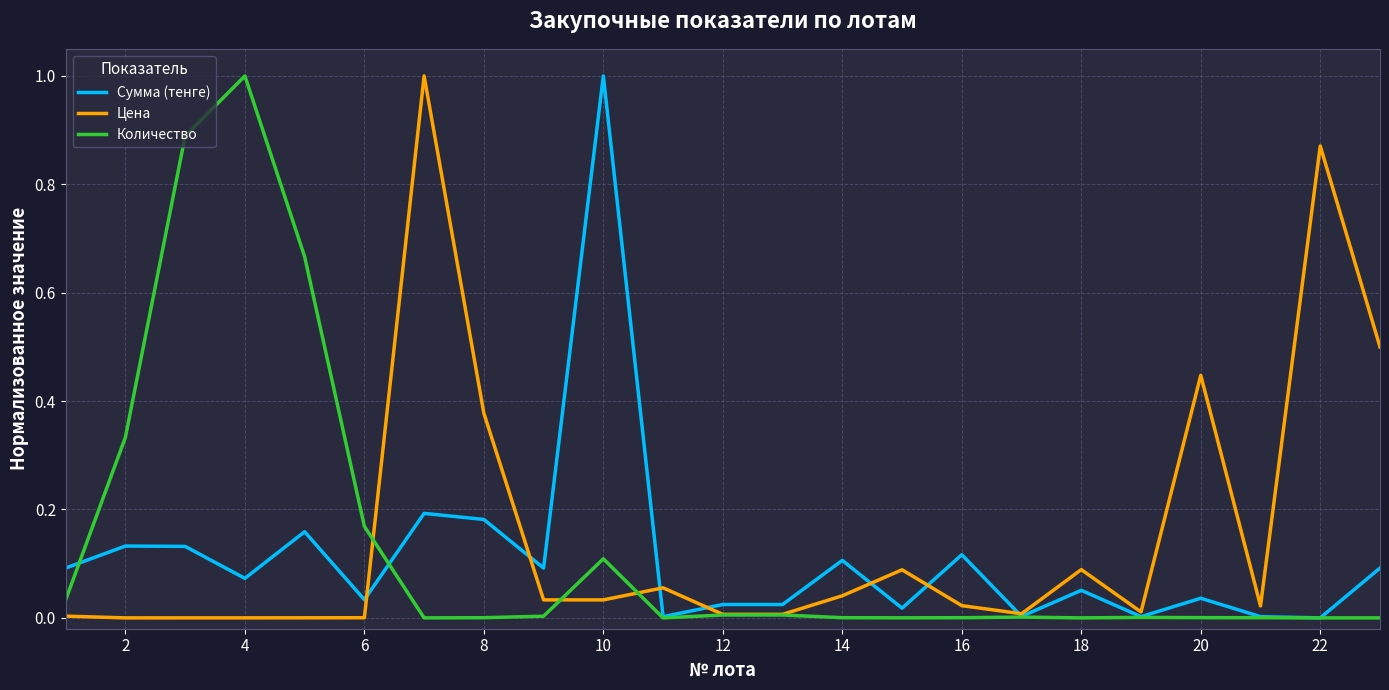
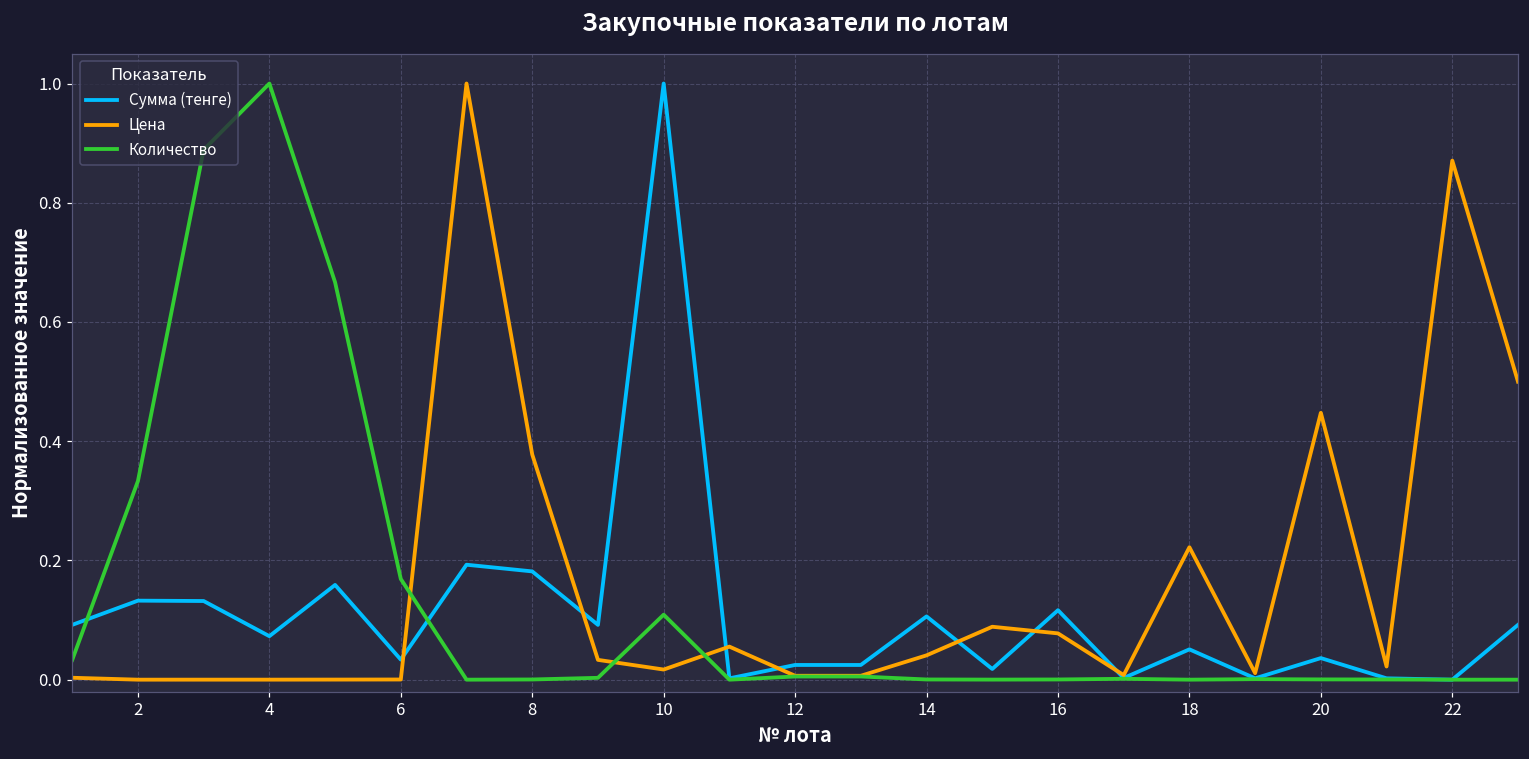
Цена, 10: 0.03 -> 0.02
Цена, 16: 0.02 -> 0.08
Цена, 18: 0.09 -> 0.22
